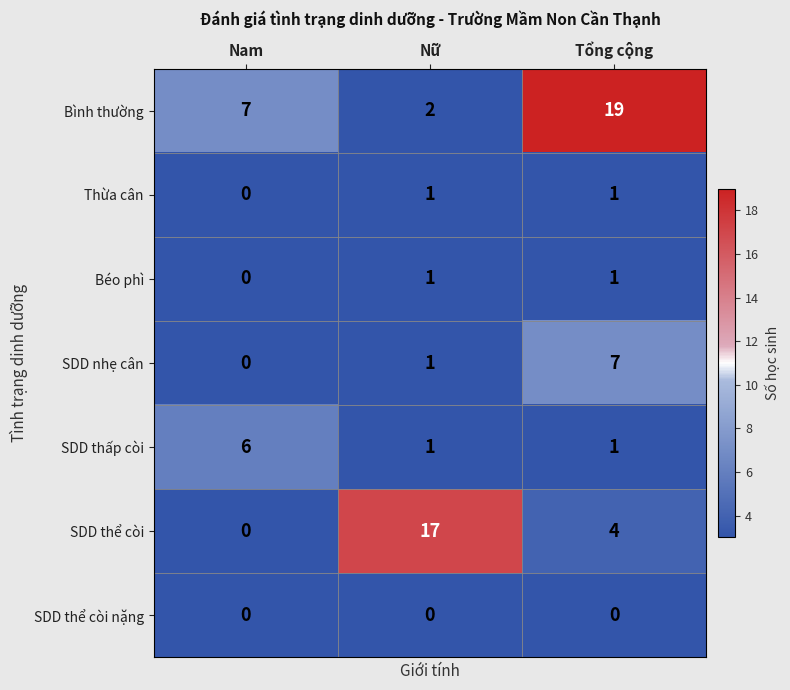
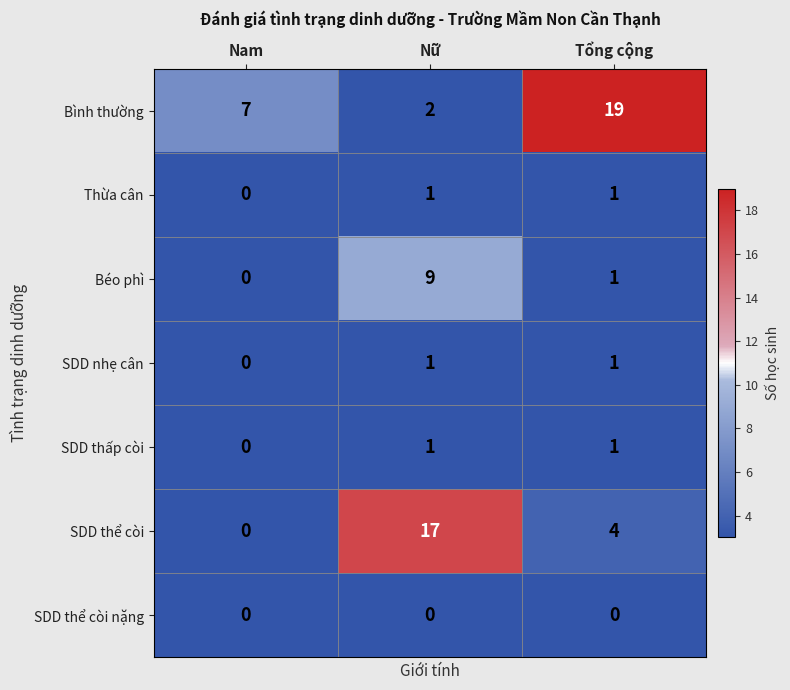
Béo phì, Nữ: 1 -> 9
SDD nhẹ cân, Tổng cộng: 7 -> 1
SDD thấp còi, Nam: 6 -> 0
